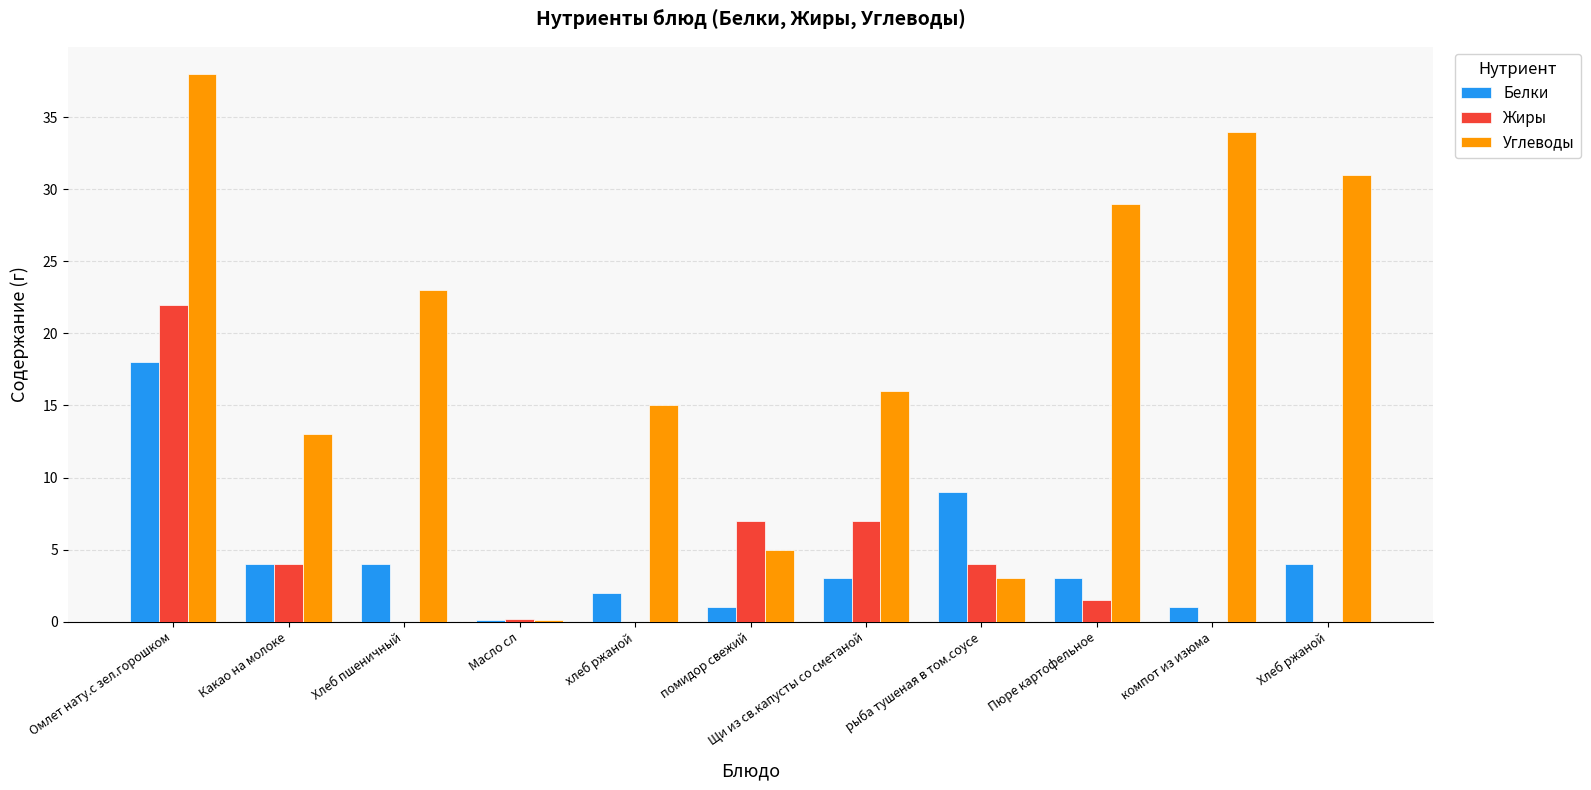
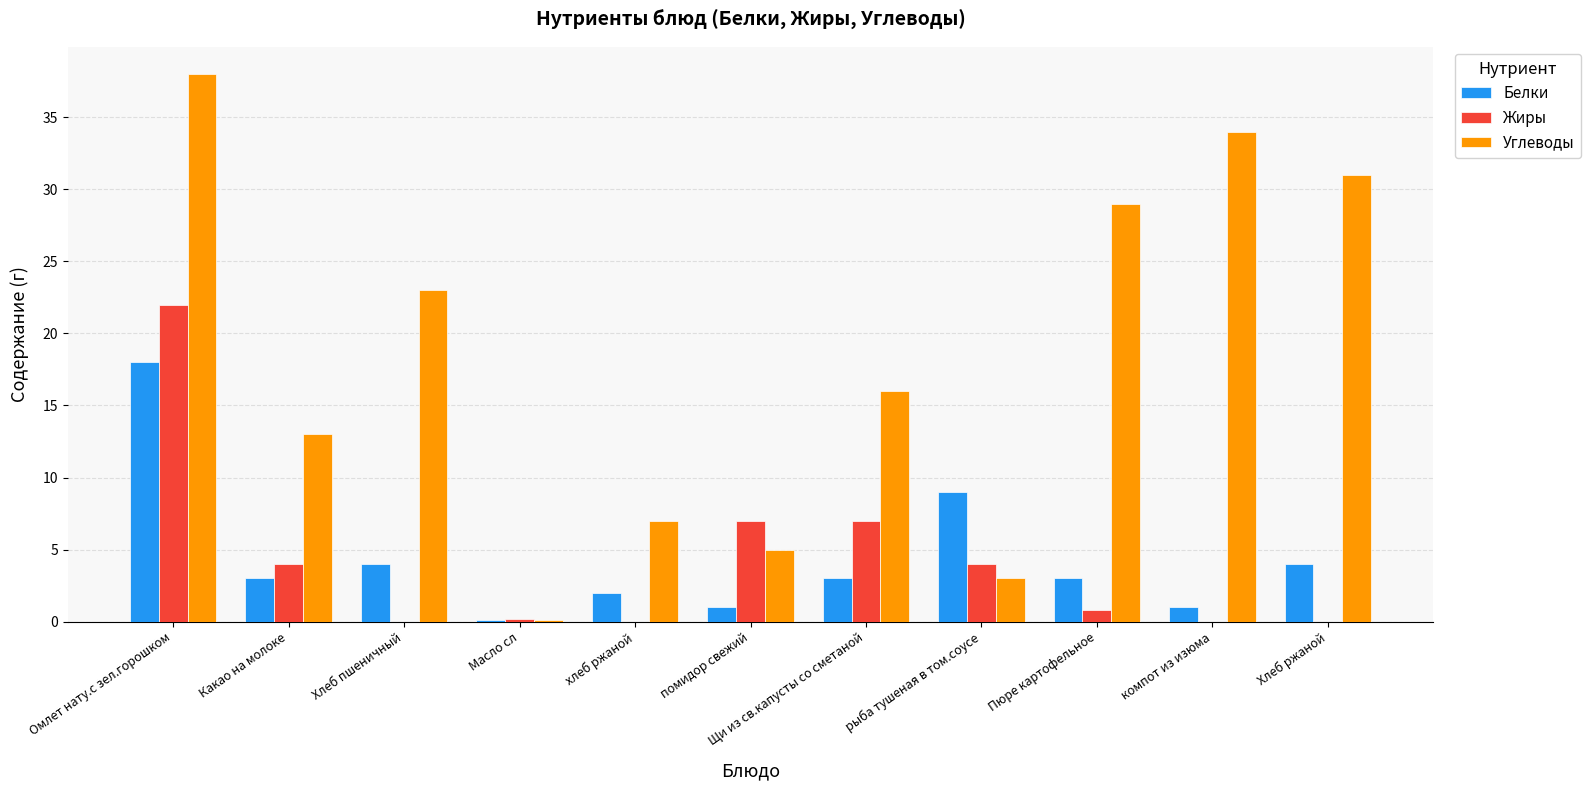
Белки, Какао на молоке: 4 -> 3
Углеводы, хлеб ржаной: 15 -> 7
Жиры, Пюре картофельное: 1.5 -> 0.8
